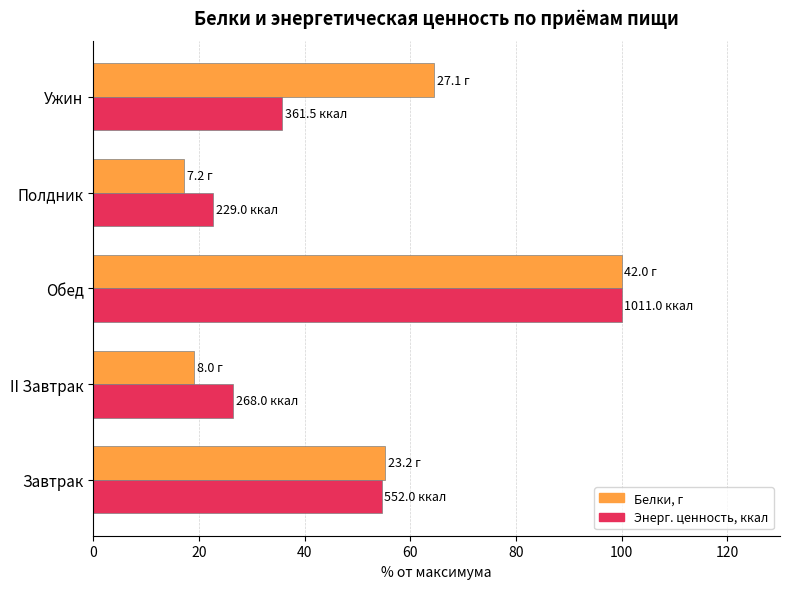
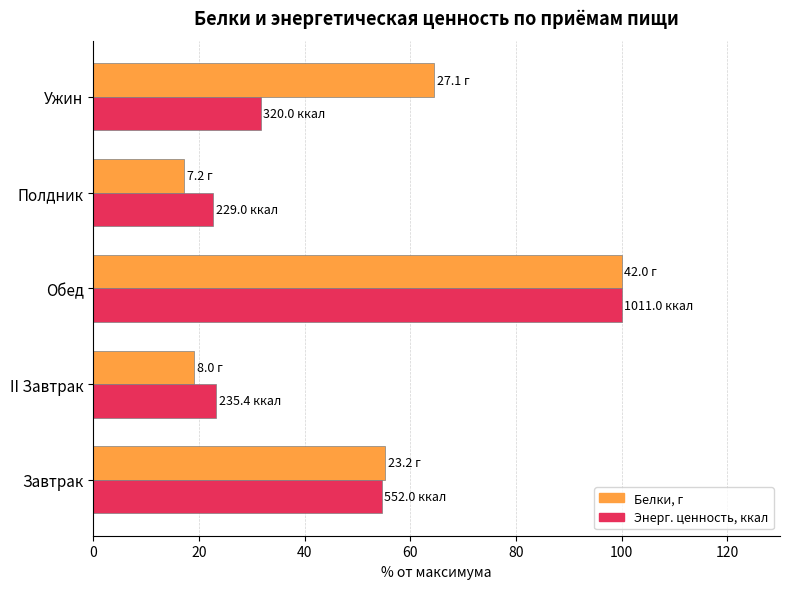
Энерг. ценность, ккал, Ужин: 361.5 -> 320.0
Энерг. ценность, ккал, II Завтрак: 268.0 -> 235.4
